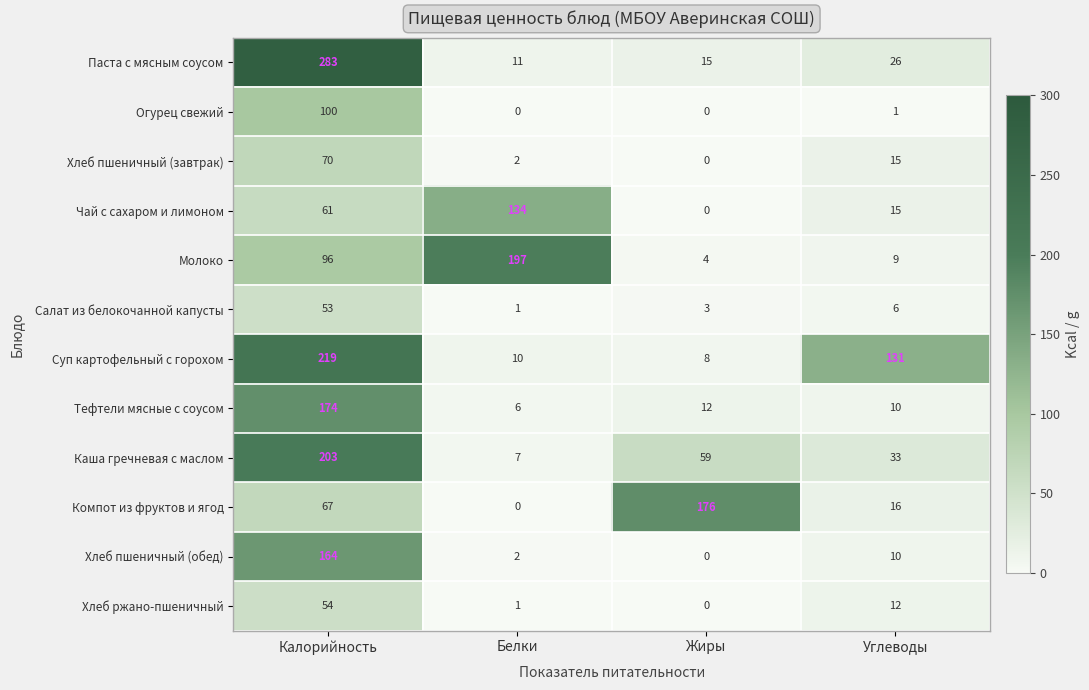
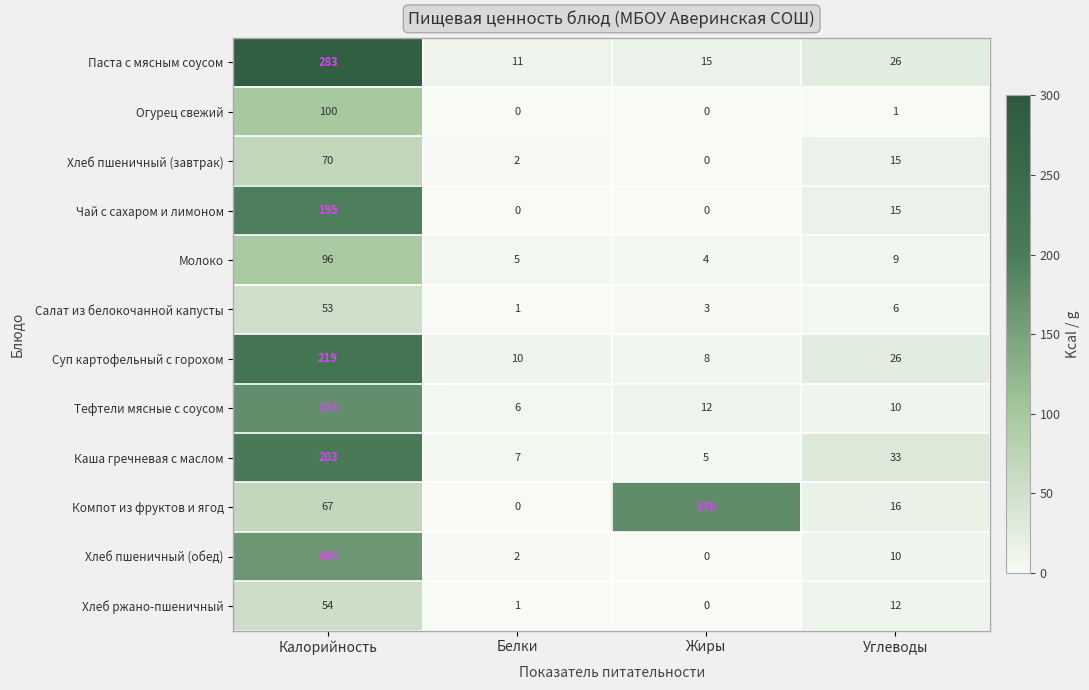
Чай с сахаром и лимоном, Калорийность: 61 -> 195
Чай с сахаром и лимоном, Белки: 134 -> 0
Молоко, Белки: 197 -> 5
Суп картофельный с горохом, Углеводы: 131 -> 26
Каша гречневая с маслом, Жиры: 59 -> 5
